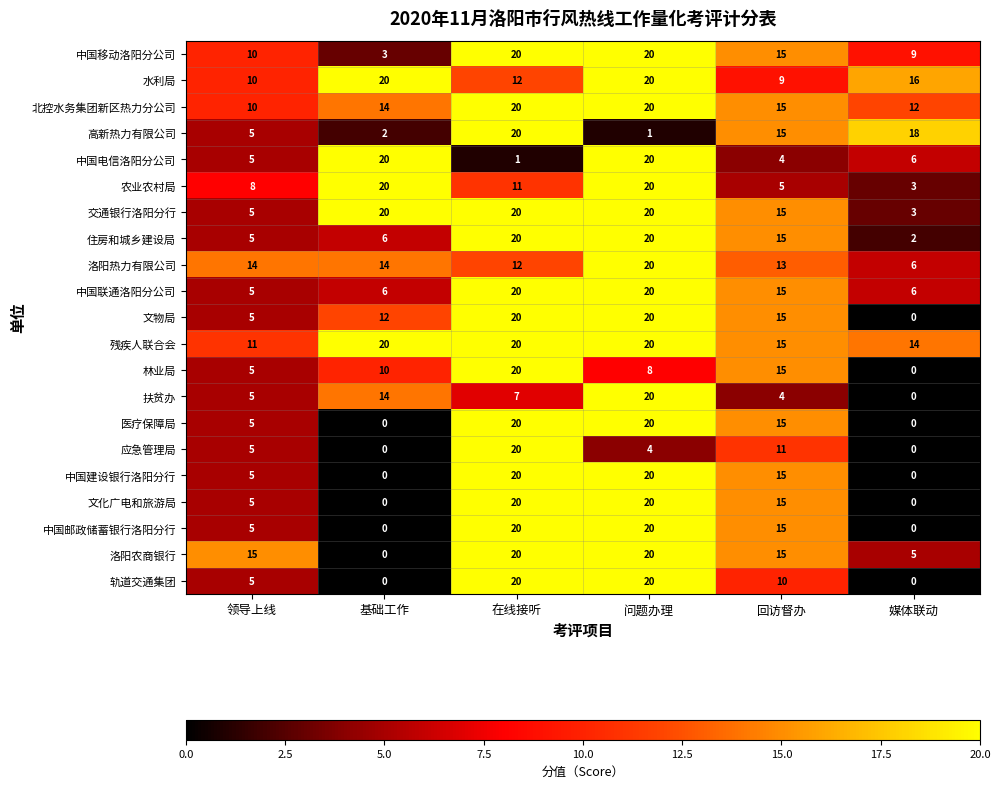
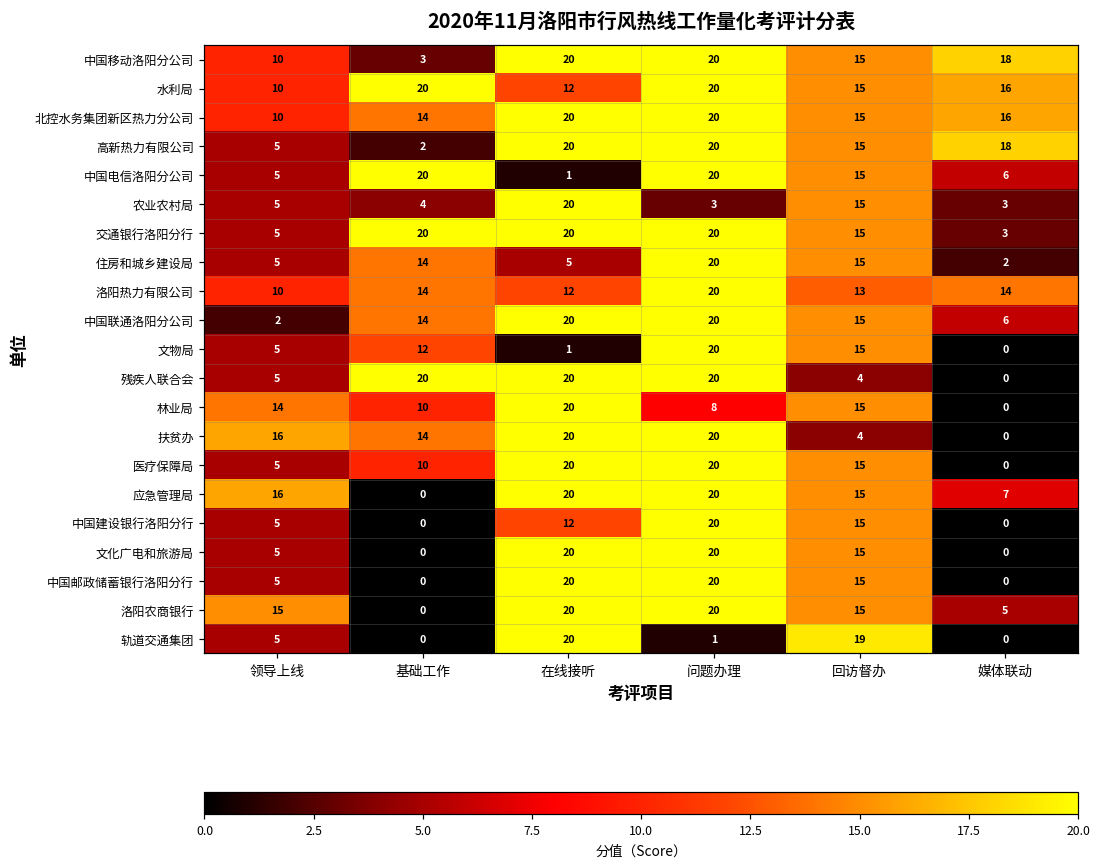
中国移动洛阳分公司, 媒体联动: 9 -> 18
水利局, 回访督办: 9 -> 15
北控水务集团新区热力分公司, 媒体联动: 12 -> 16
高新热力有限公司, 问题办理: 1 -> 20
中国电信洛阳分公司, 回访督办: 4 -> 15
农业农村局, 领导上线: 8 -> 5
农业农村局, 基础工作: 20 -> 4
农业农村局, 在线接听: 11 -> 20
农业农村局, 问题办理: 20 -> 3
农业农村局, 回访督办: 5 -> 15
住房和城乡建设局, 基础工作: 6 -> 14
住房和城乡建设局, 在线接听: 20 -> 5
洛阳热力有限公司, 领导上线: 14 -> 10
洛阳热力有限公司, 媒体联动: 6 -> 14
中国联通洛阳分公司, 领导上线: 5 -> 2
中国联通洛阳分公司, 基础工作: 6 -> 14
文物局, 在线接听: 20 -> 1
残疾人联合会, 领导上线: 11 -> 5
残疾人联合会, 回访督办: 15 -> 4
残疾人联合会, 媒体联动: 14 -> 0
林业局, 领导上线: 5 -> 14
扶贫办, 领导上线: 5 -> 16
扶贫办, 在线接听: 7 -> 20
医疗保障局, 基础工作: 0 -> 10
应急管理局, 领导上线: 5 -> 16
应急管理局, 问题办理: 4 -> 20
应急管理局, 回访督办: 11 -> 15
应急管理局, 媒体联动: 0 -> 7
中国建设银行洛阳分行, 在线接听: 20 -> 12
轨道交通集团, 问题办理: 20 -> 1
轨道交通集团, 回访督办: 10 -> 19
